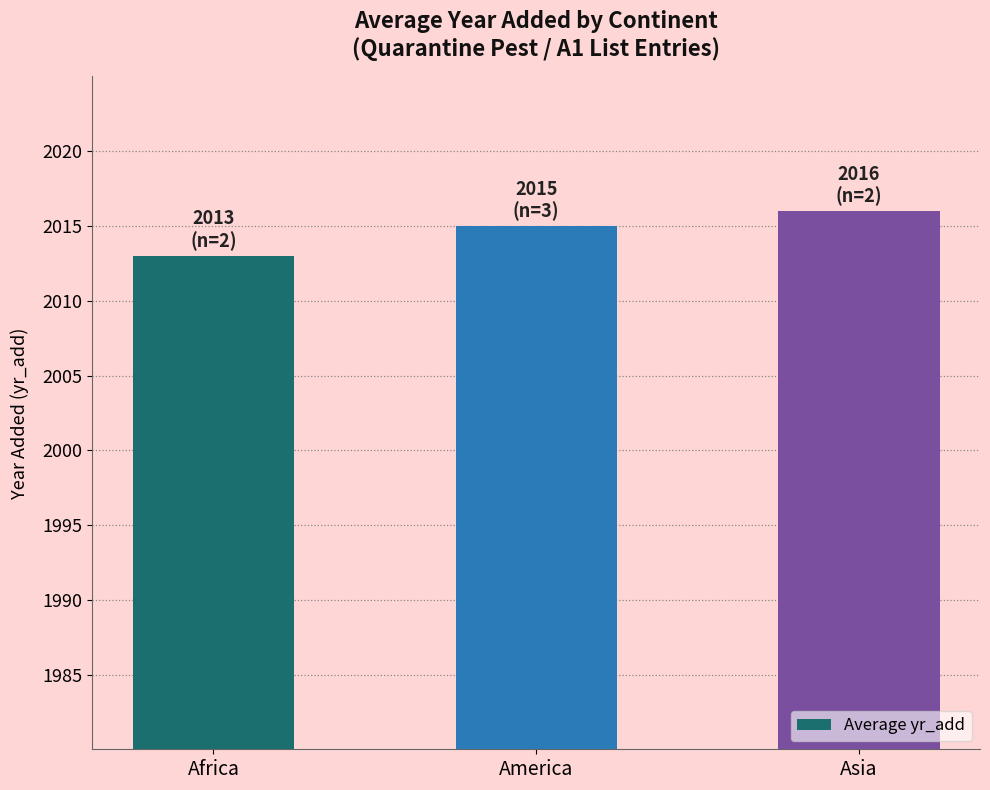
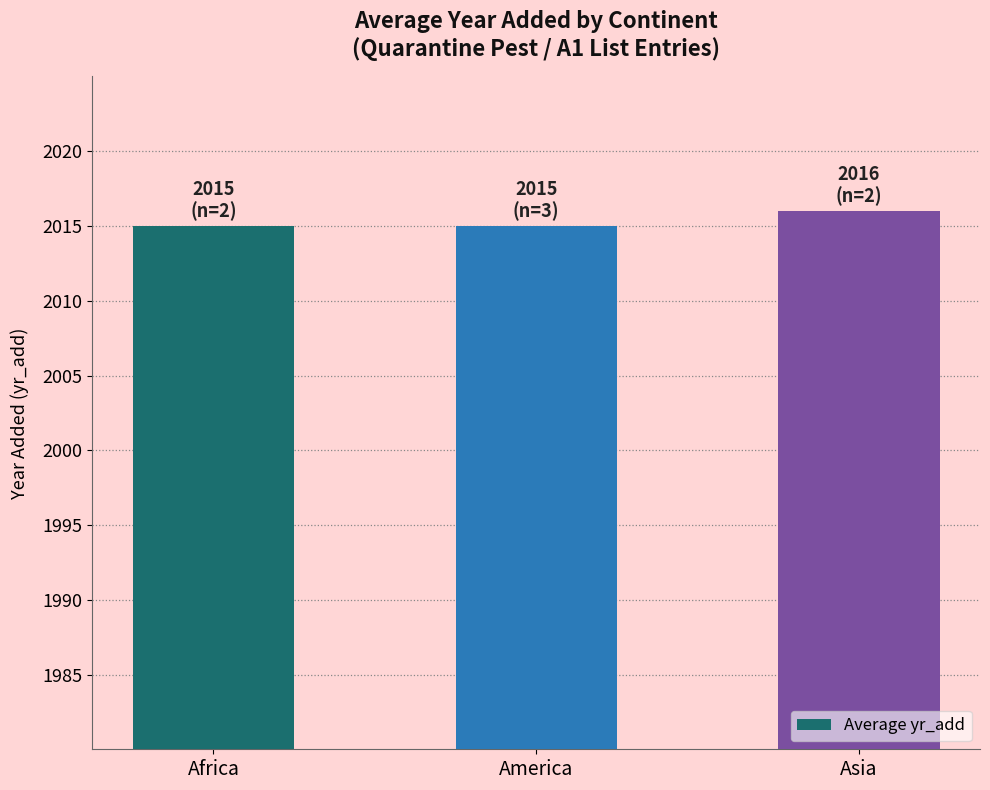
Africa: 2013 -> 2015
